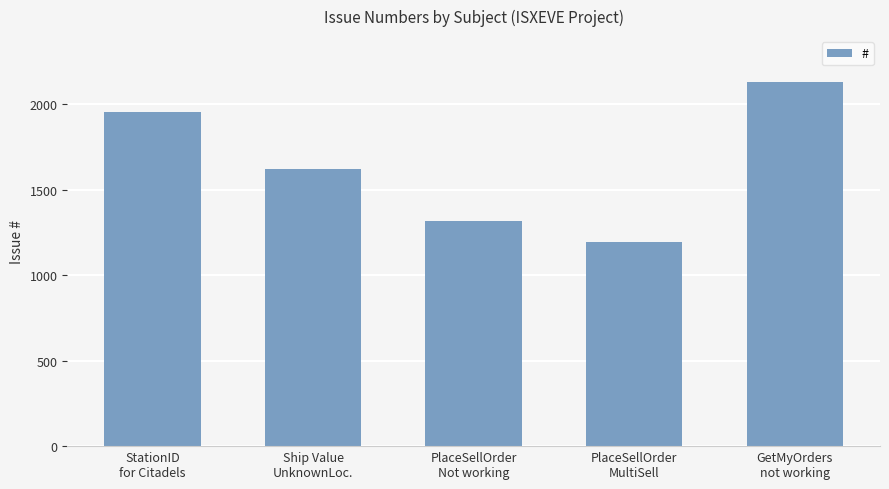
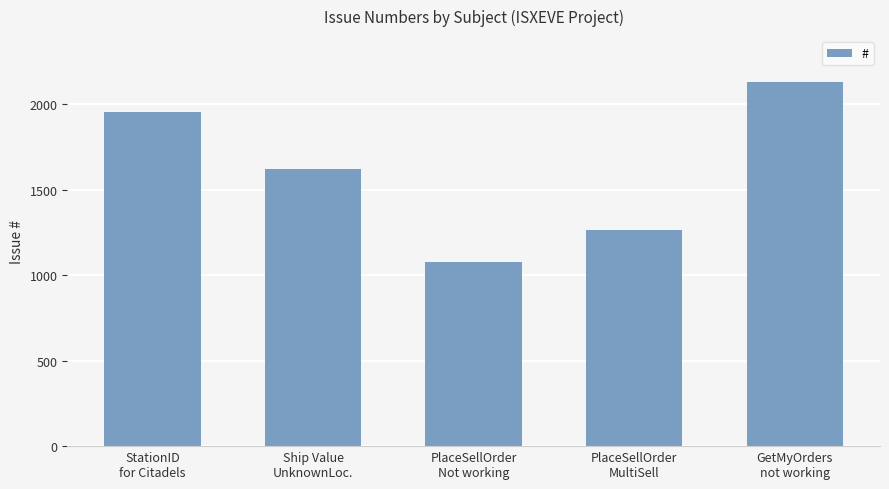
PlaceSellOrder Not working: 1320 -> 1080
PlaceSellOrder MultiSell: 1190 -> 1260
